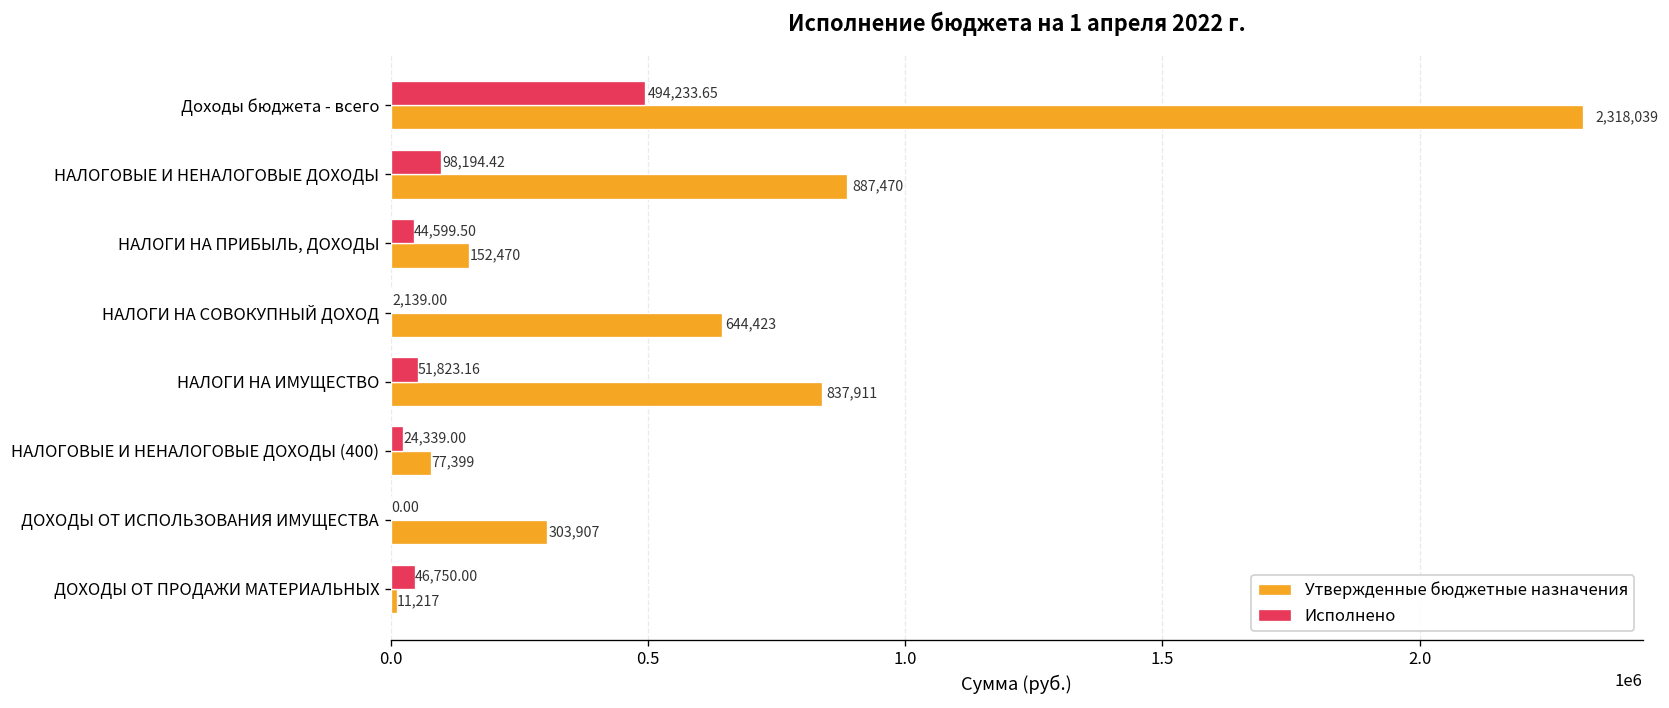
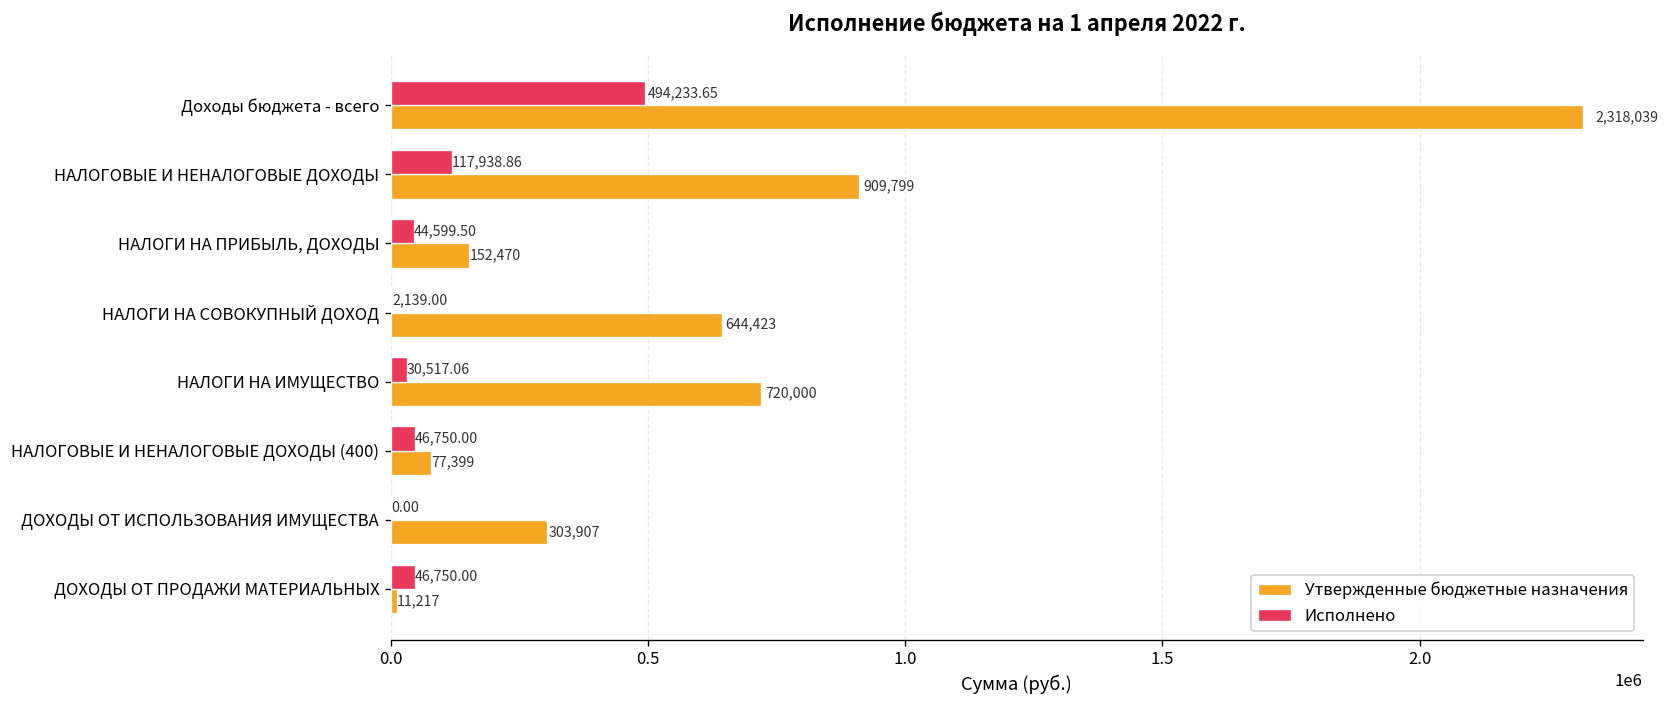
Исполнено, НАЛОГОВЫЕ И НЕНАЛОГОВЫЕ ДОХОДЫ: 98,194.42 -> 117,938.86
Утвержденные бюджетные назначения, НАЛОГОВЫЕ И НЕНАЛОГОВЫЕ ДОХОДЫ: 887,470 -> 909,799
Исполнено, НАЛОГИ НА ИМУЩЕСТВО: 51,823.16 -> 30,517.06
Утвержденные бюджетные назначения, НАЛОГИ НА ИМУЩЕСТВО: 837,911 -> 720,000
Исполнено, НАЛОГОВЫЕ И НЕНАЛОГОВЫЕ ДОХОДЫ (400): 24,339.00 -> 46,750.00
